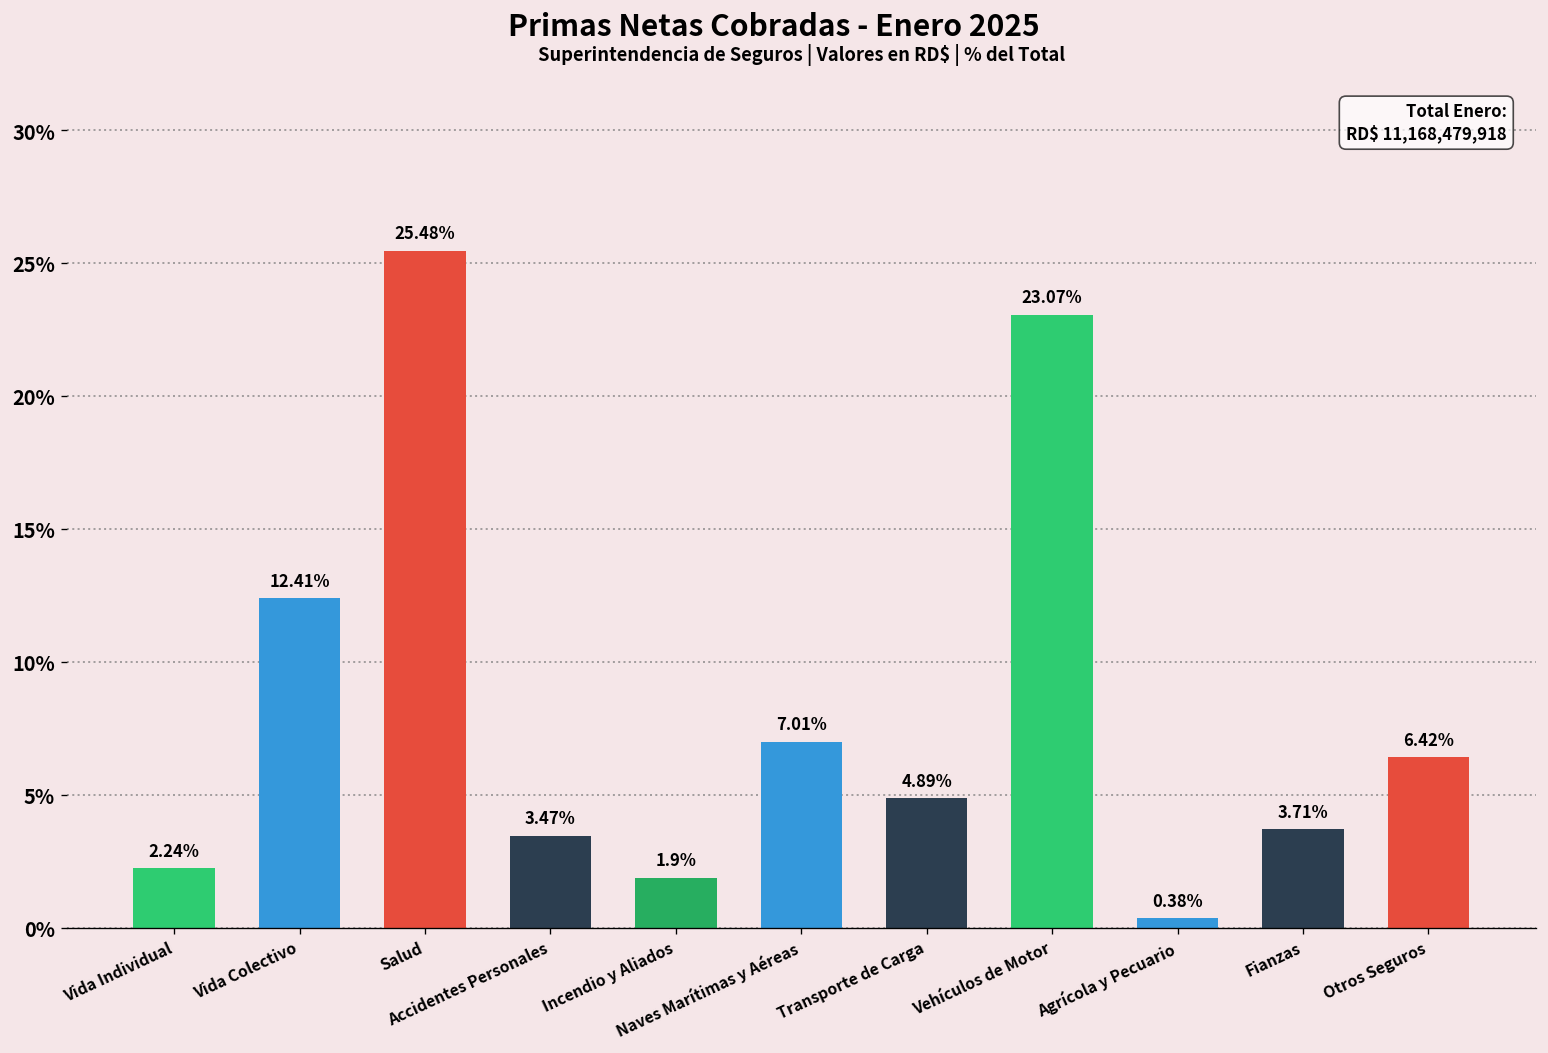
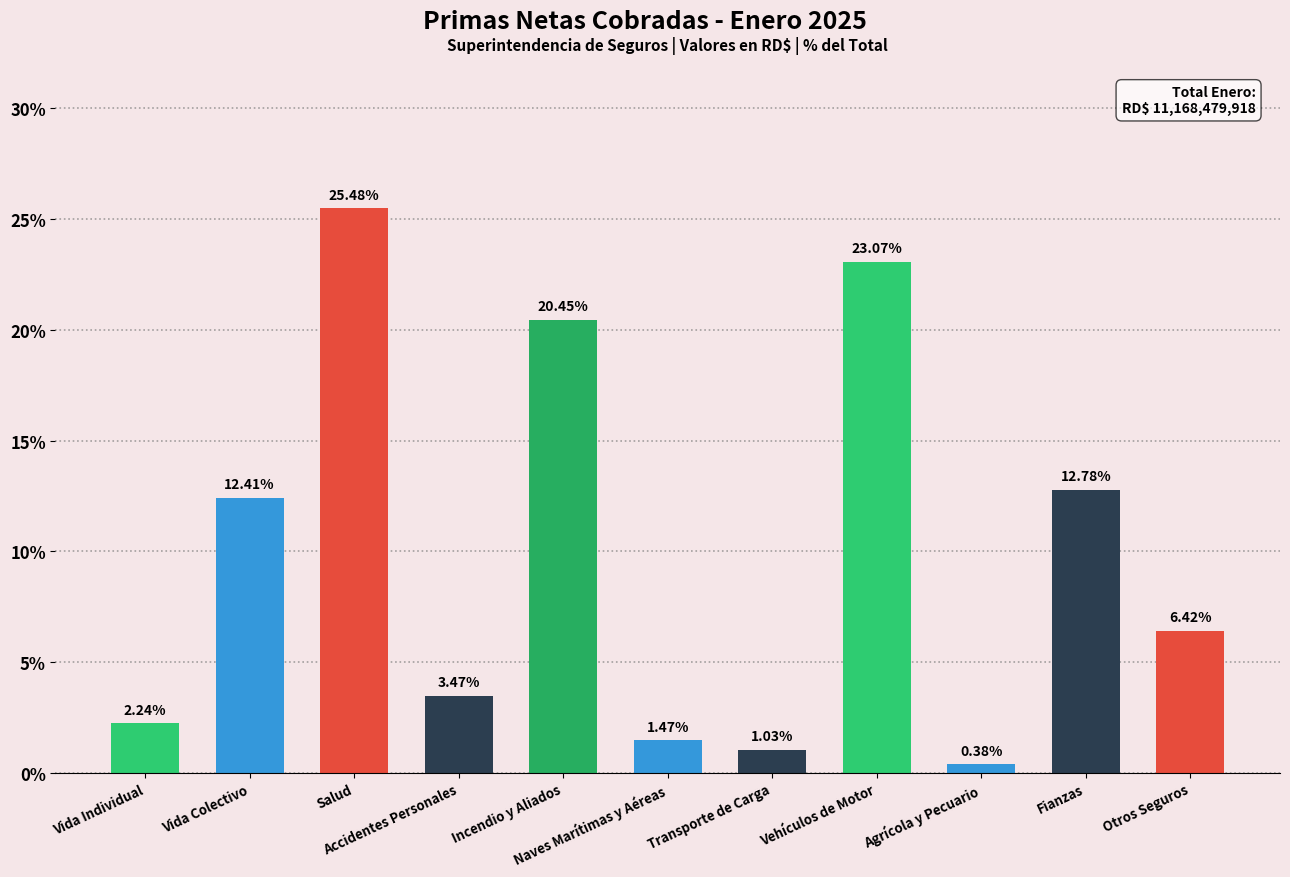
Incendio y Aliados: 1.9% -> 20.45%
Naves Marítimas y Aéreas: 7.01% -> 1.47%
Transporte de Carga: 4.89% -> 1.03%
Fianzas: 3.71% -> 12.78%
